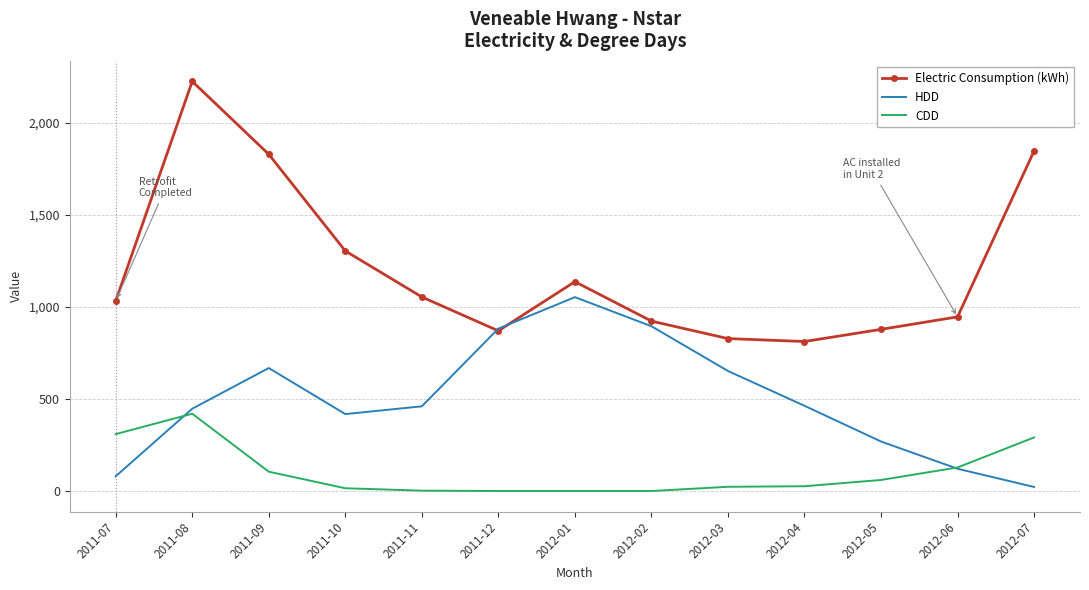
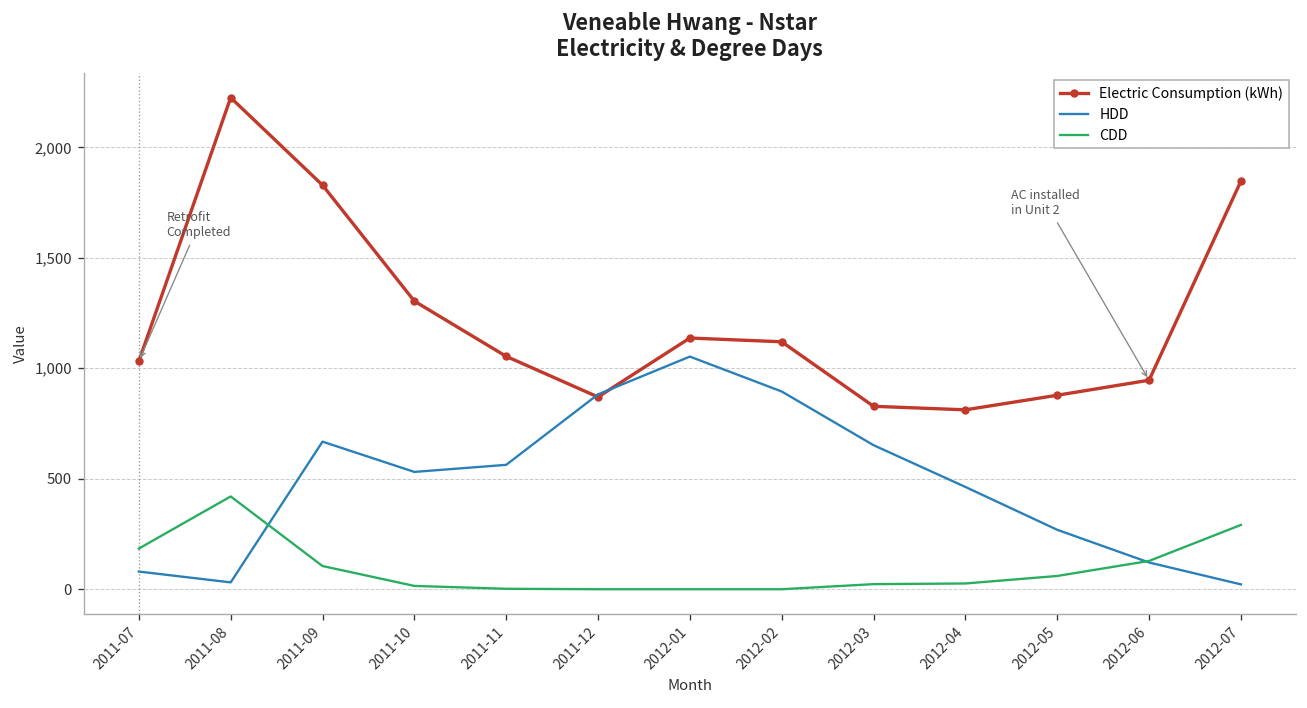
CDD, 2011-07: 310 -> 180
HDD, 2011-08: 450 -> 30
HDD, 2011-10: 420 -> 530
HDD, 2011-11: 460 -> 560
Electric Consumption (kWh), 2012-02: 920 -> 1,120
